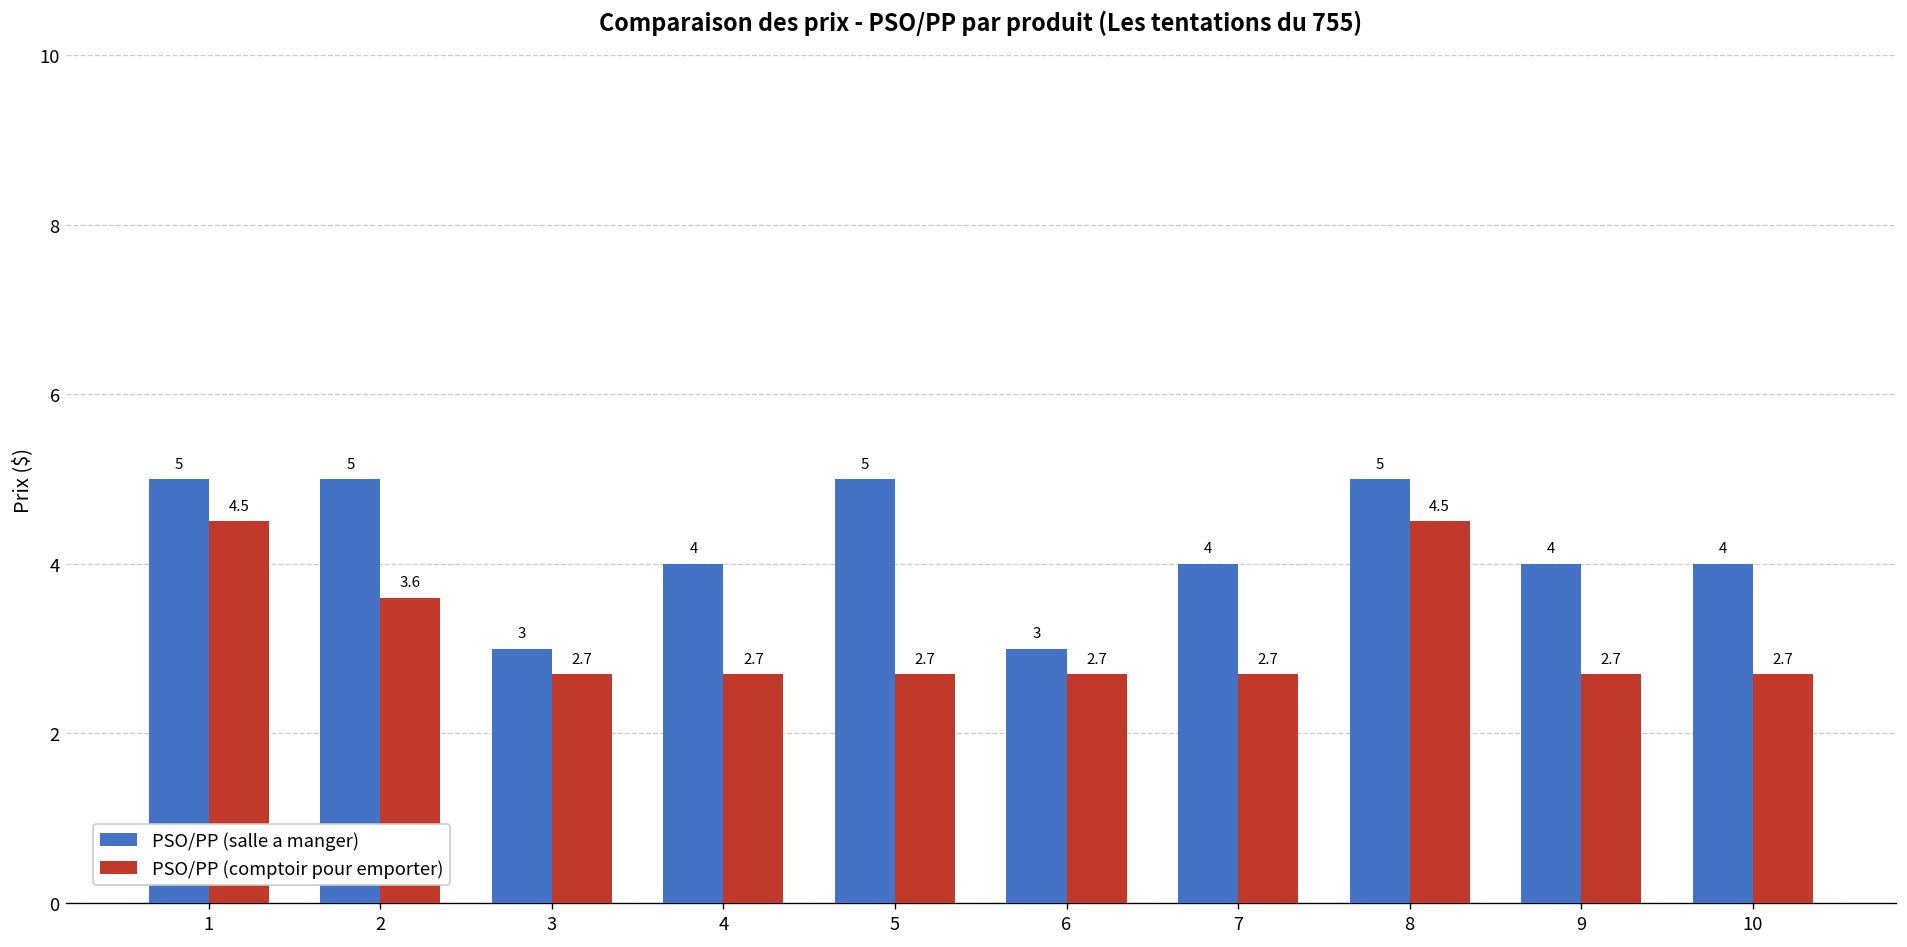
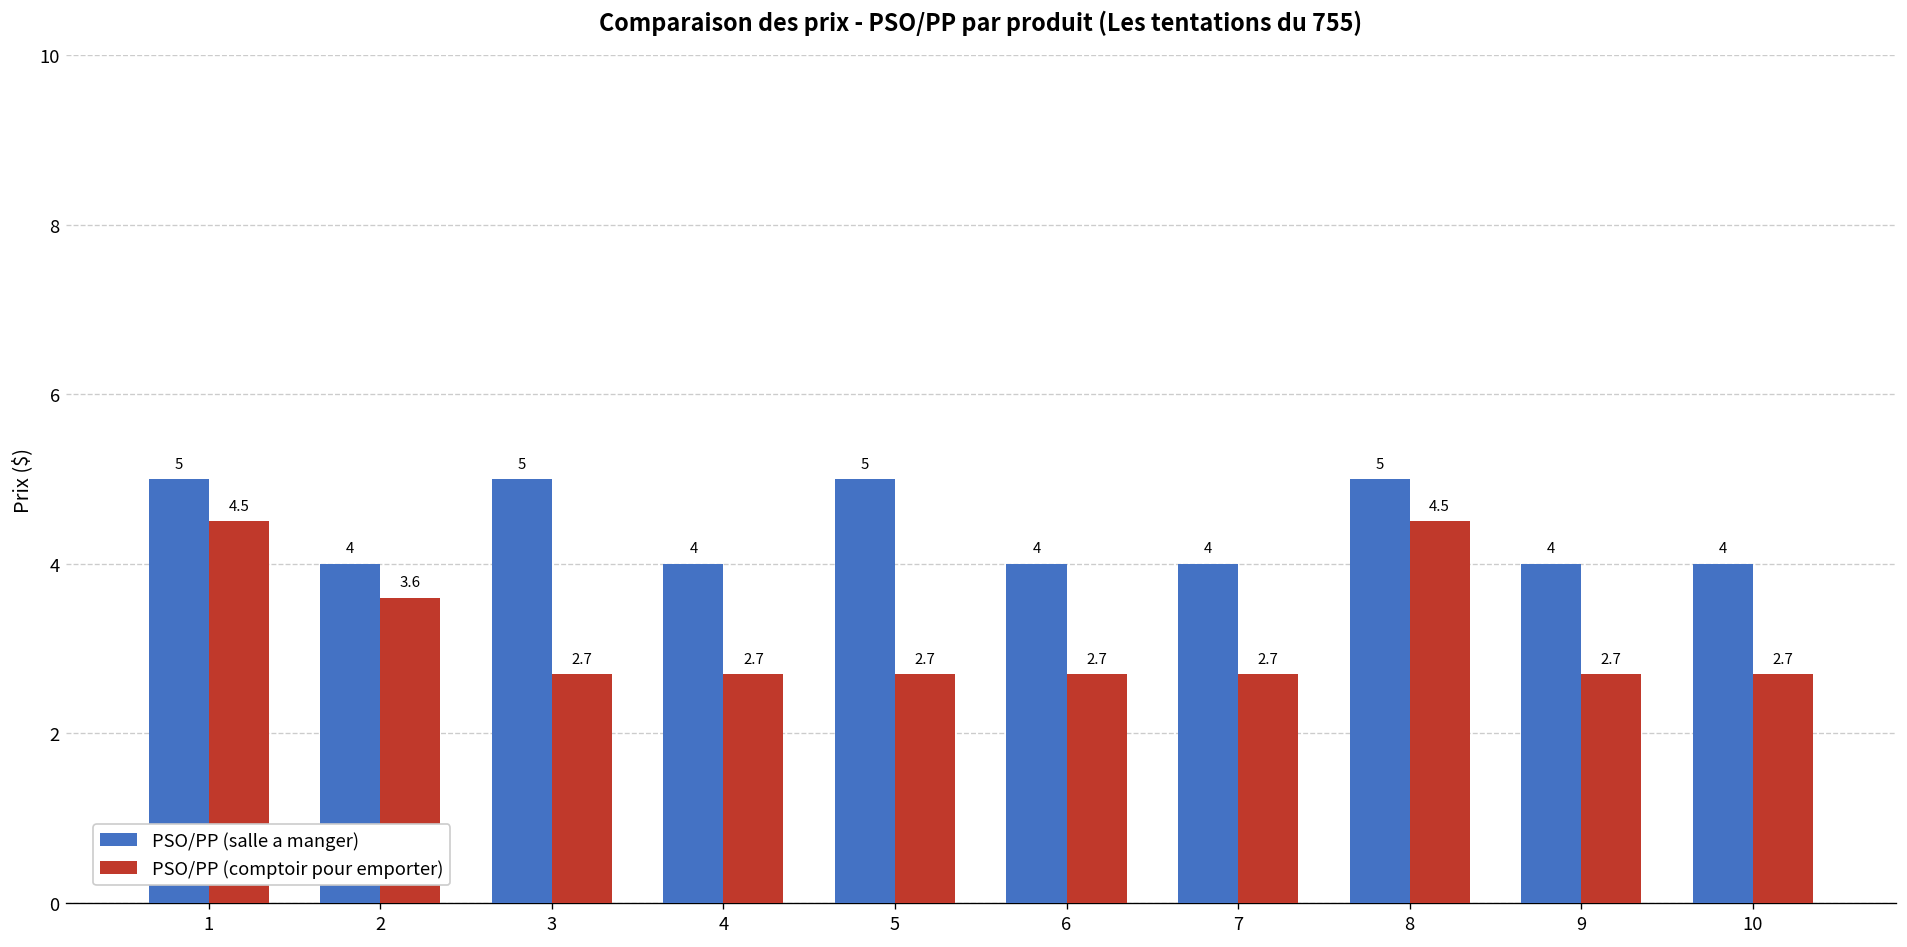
PSO/PP (salle a manger), 2: 5 -> 4
PSO/PP (salle a manger), 3: 3 -> 5
PSO/PP (salle a manger), 6: 3 -> 4
